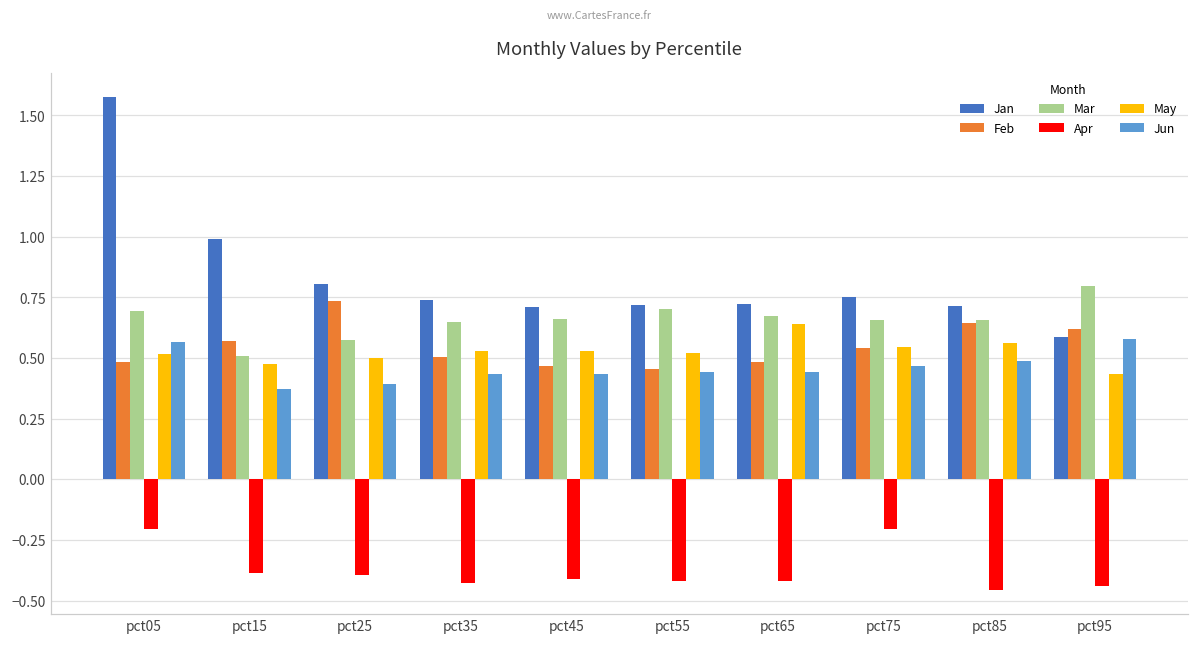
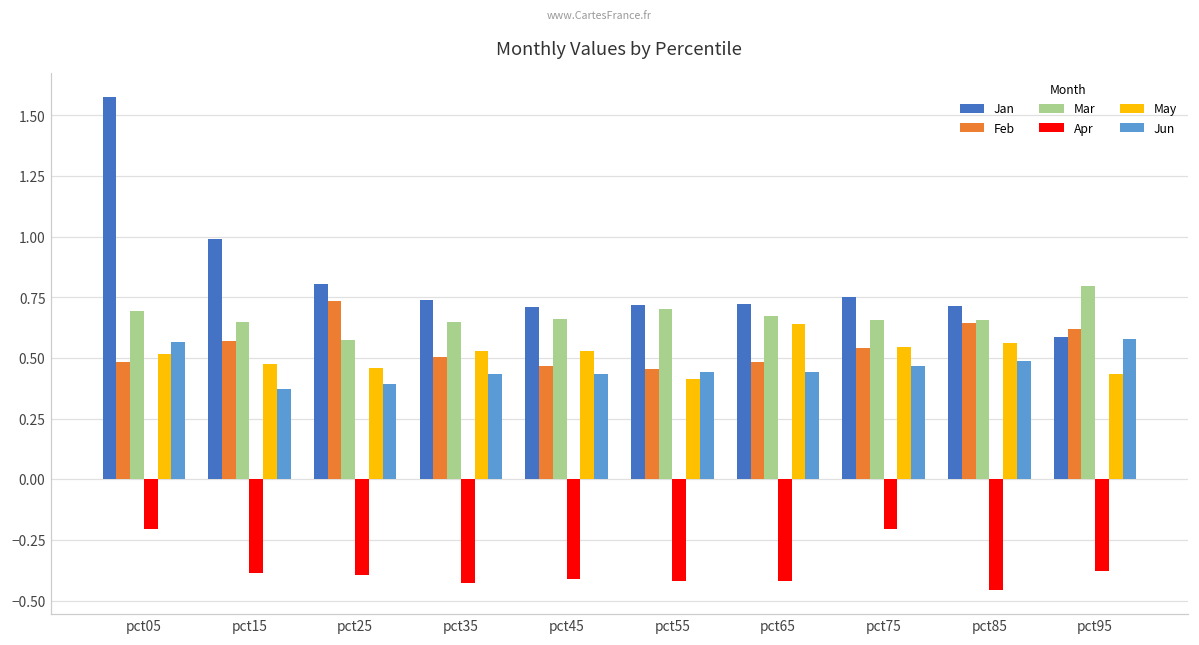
Mar, pct15: 0.51 -> 0.65
May, pct25: 0.50 -> 0.46
May, pct55: 0.52 -> 0.41
Apr, pct95: -0.44 -> -0.38
